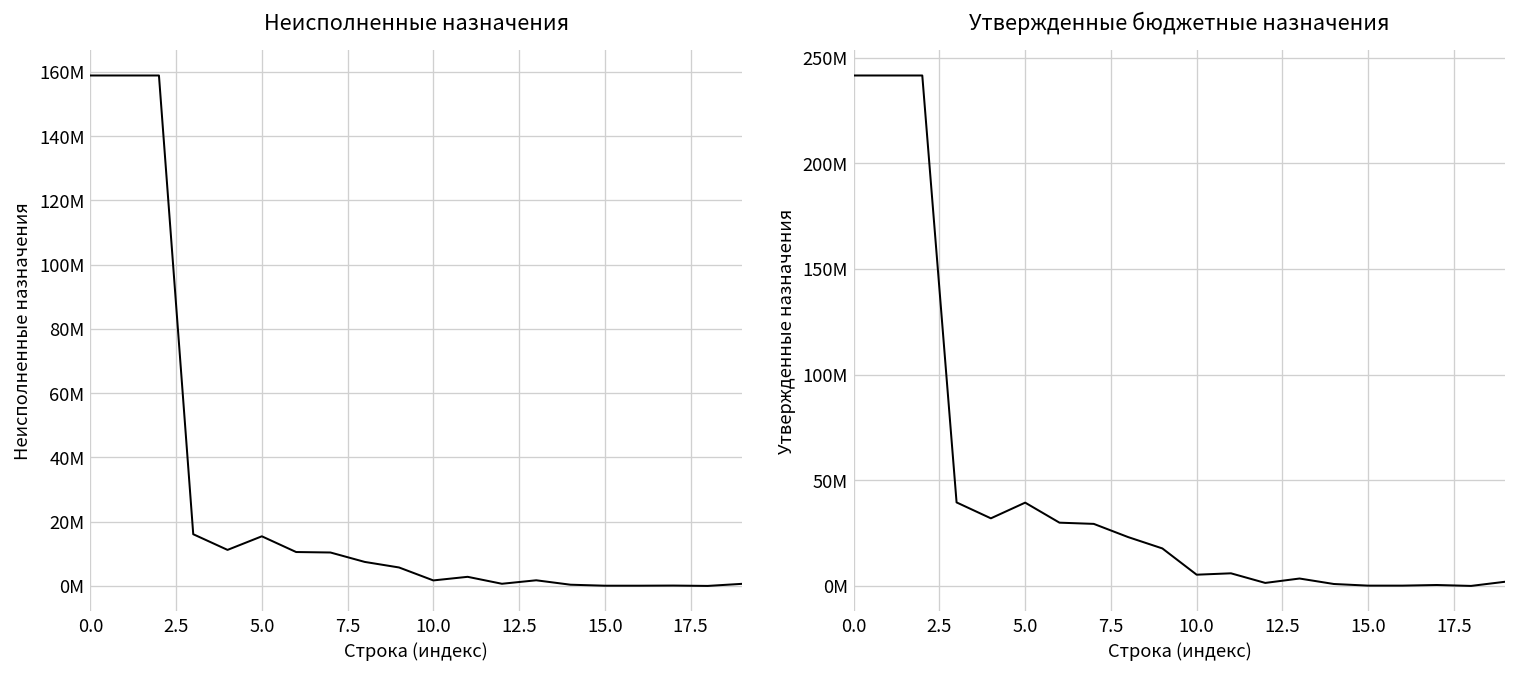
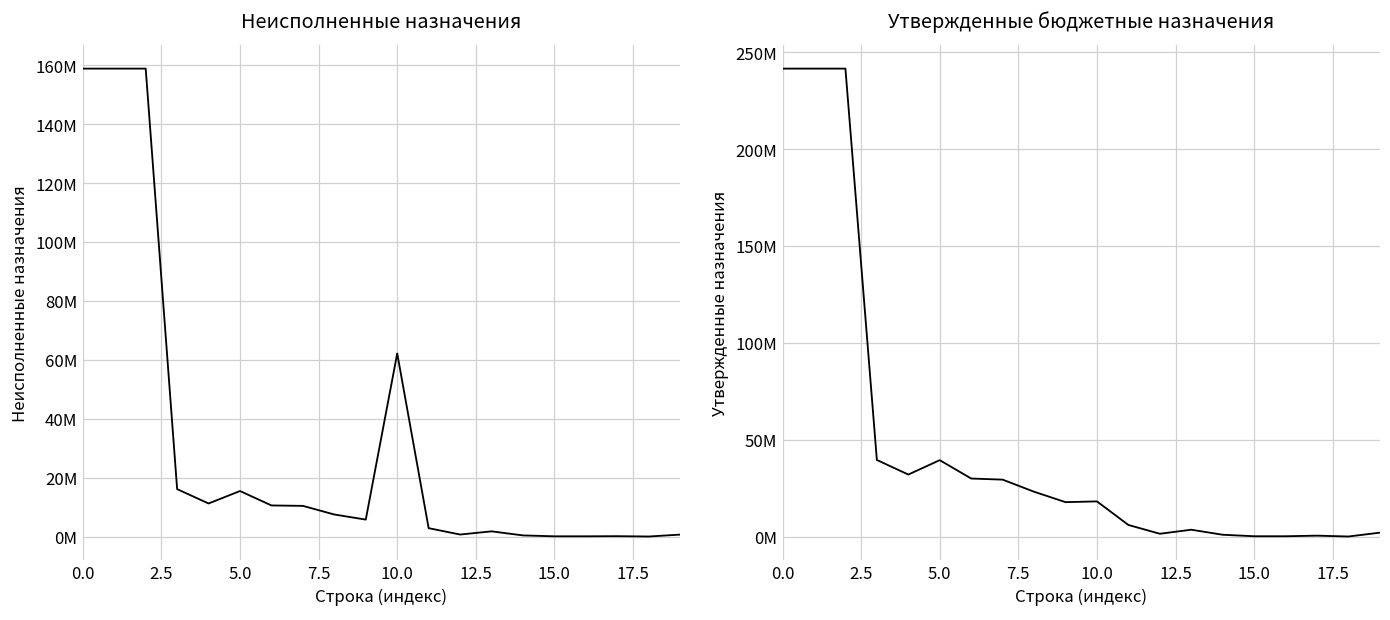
Неисполненные назначения, 10.0: 2000000 -> 62000000
Утвержденные бюджетные назначения, 10.0: 5000000 -> 18000000
